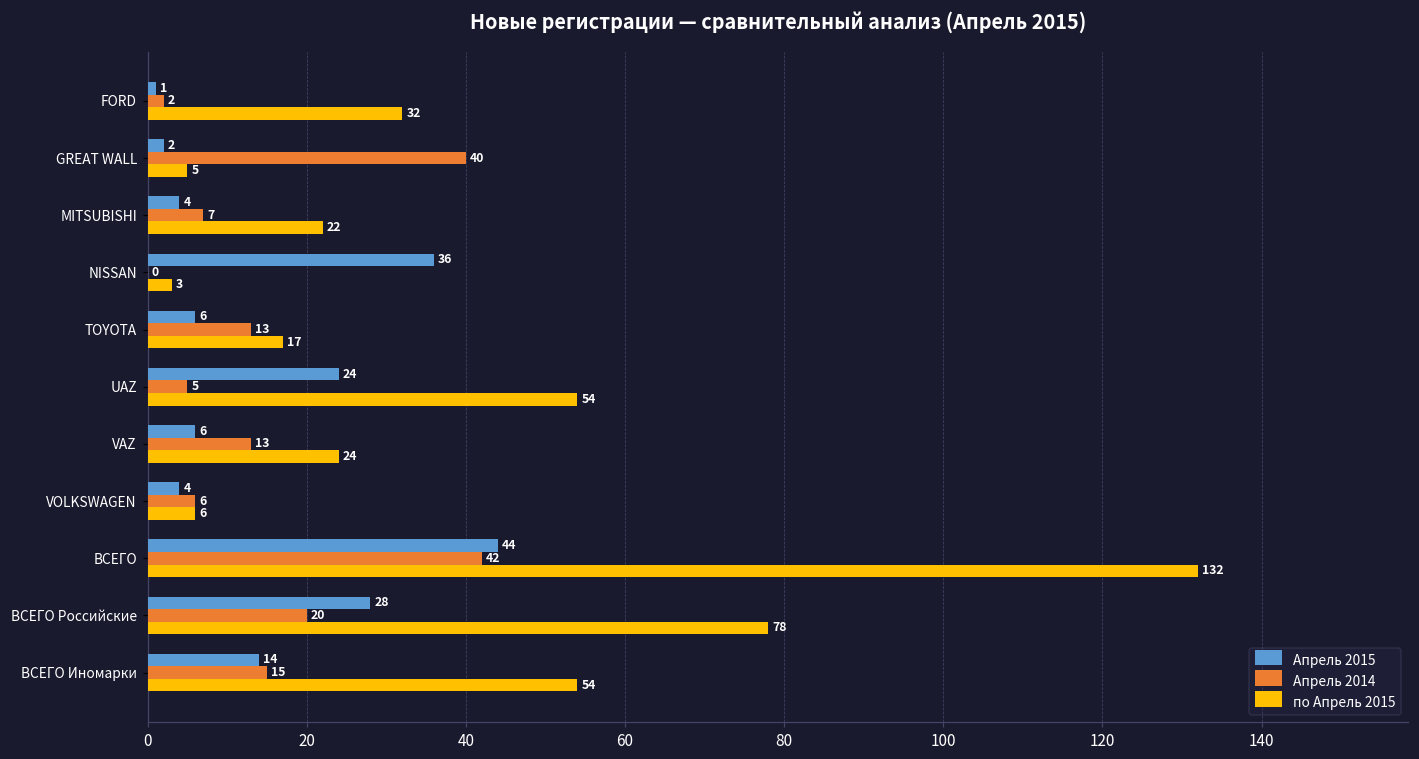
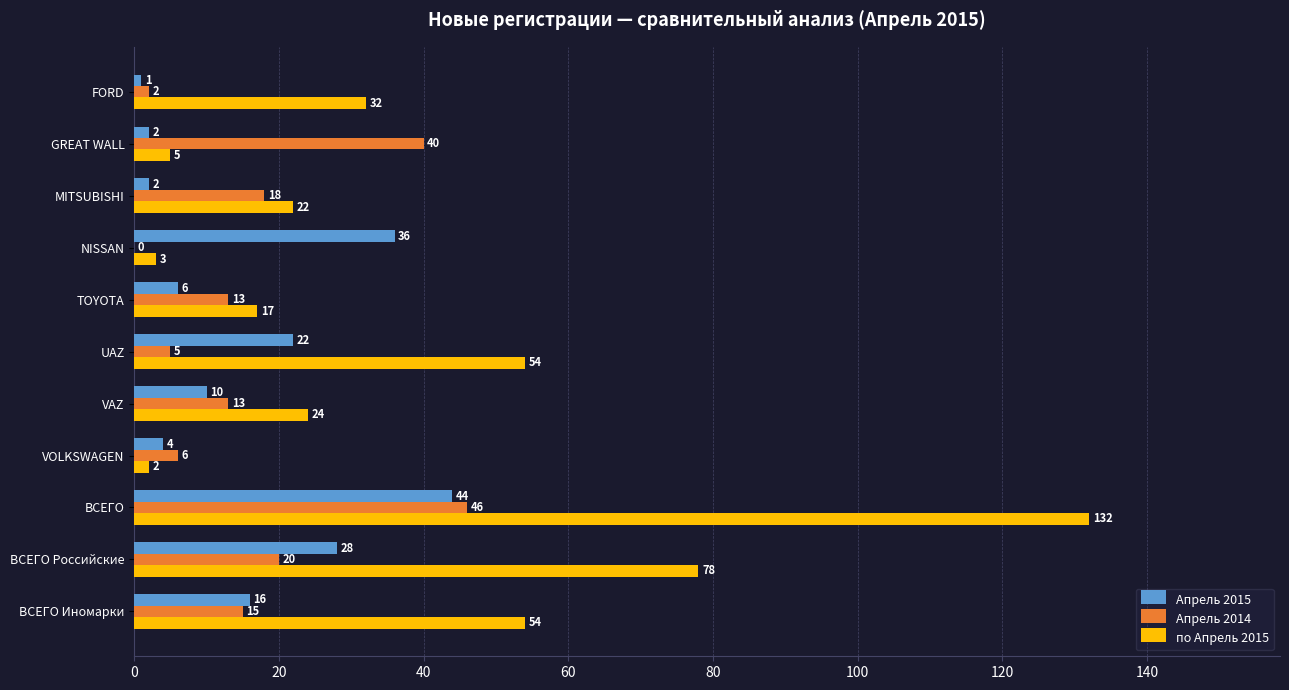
Апрель 2015, MITSUBISHI: 4 -> 2
Апрель 2014, MITSUBISHI: 7 -> 18
Апрель 2015, UAZ: 24 -> 22
Апрель 2015, VAZ: 6 -> 10
по Апрель 2015, VOLKSWAGEN: 6 -> 2
Апрель 2014, ВСЕГО: 42 -> 46
Апрель 2015, ВСЕГО Иномарки: 14 -> 16
